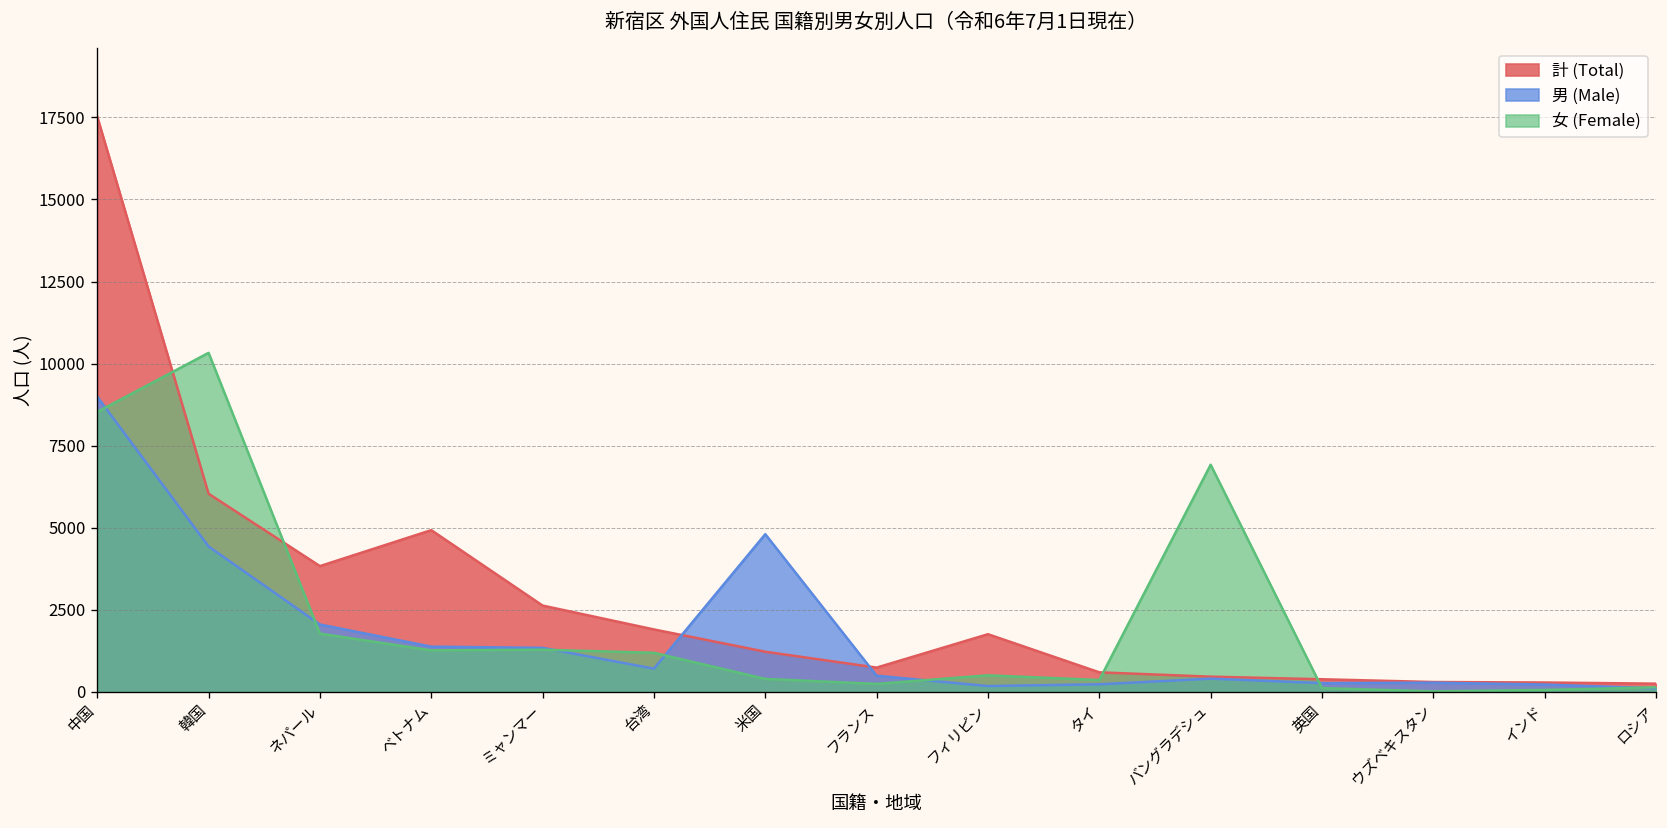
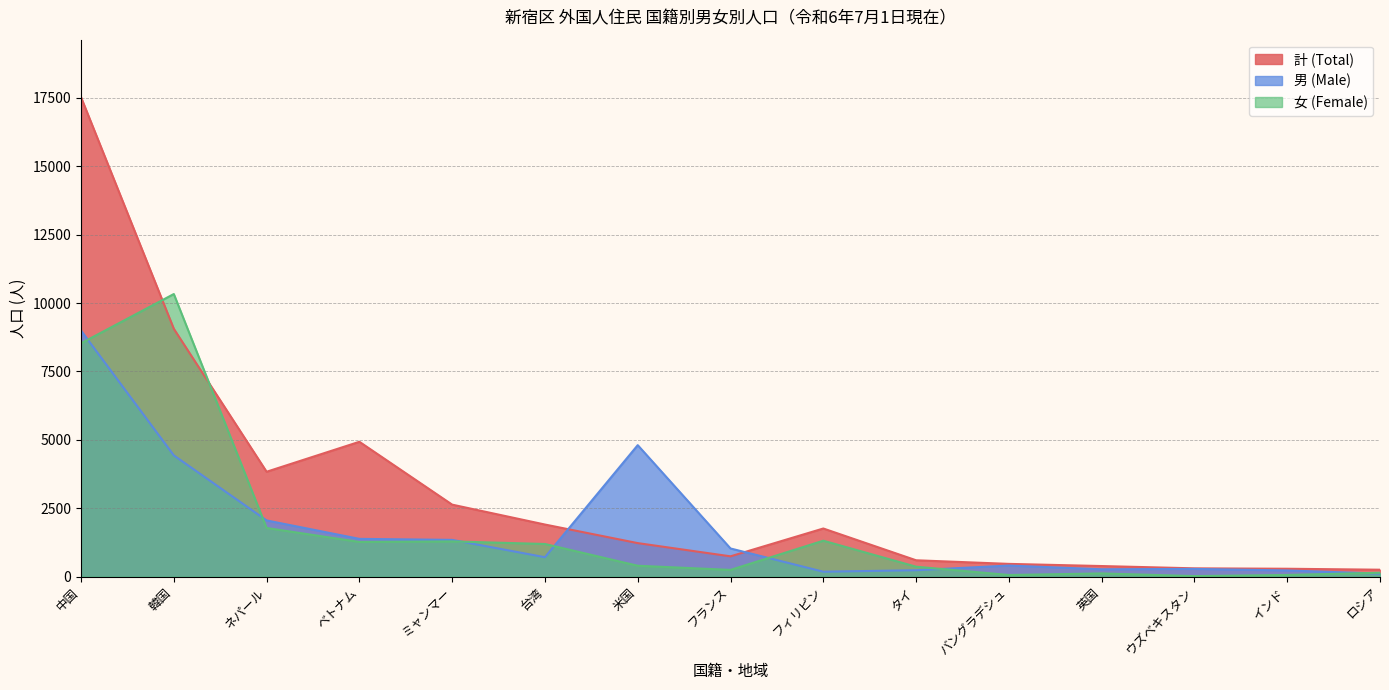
計 (Total), 韓国: 6000 -> 9100
男 (Male), フランス: 500 -> 1000
女 (Female), フィリピン: 500 -> 1300
女 (Female), バングラデシュ: 6900 -> 100
